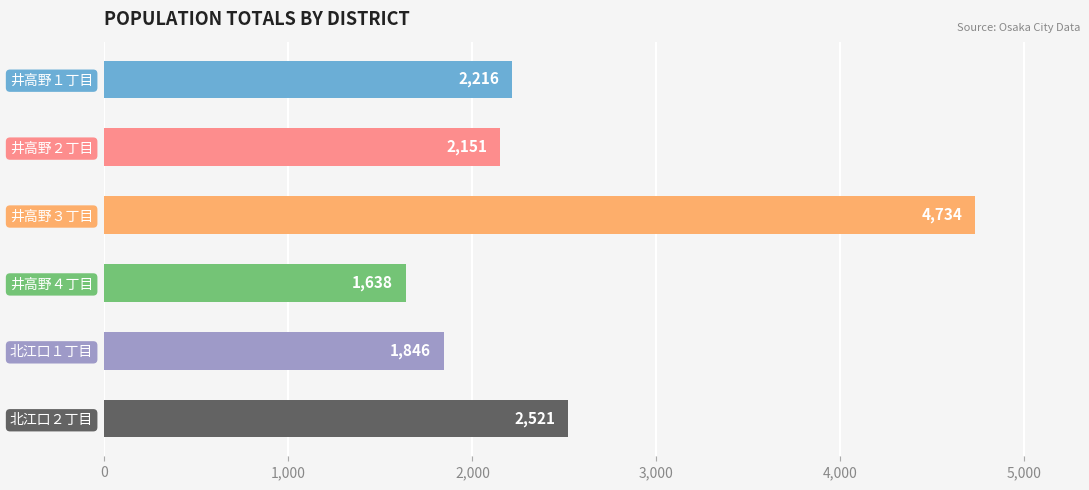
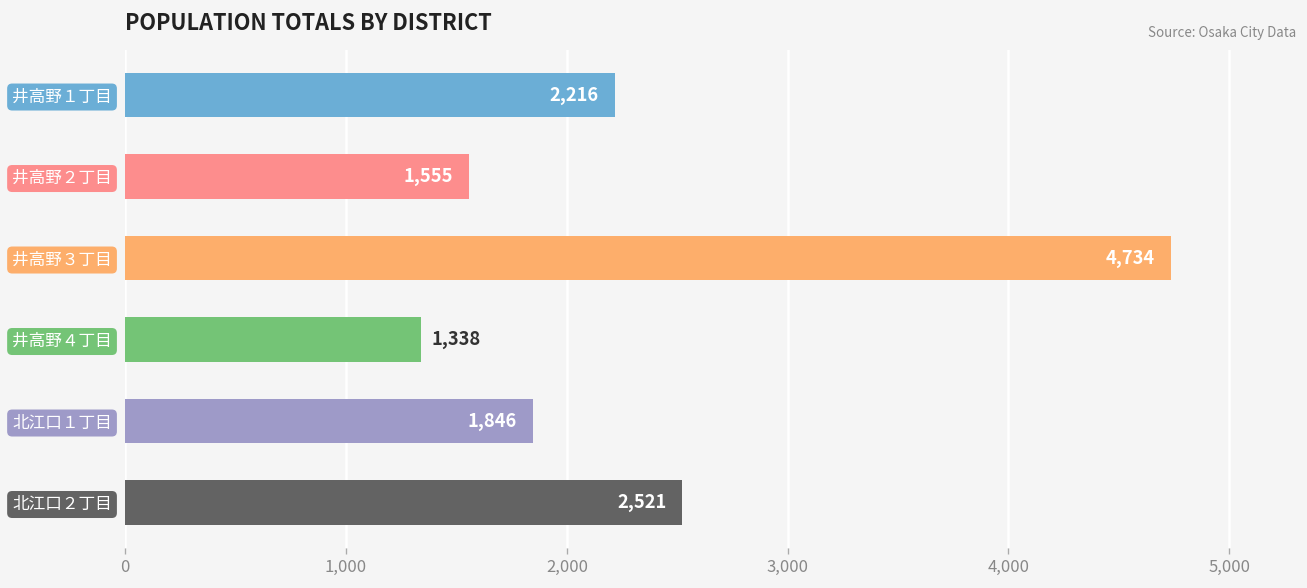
井高野２丁目: 2,151 -> 1,555
井高野４丁目: 1,638 -> 1,338
